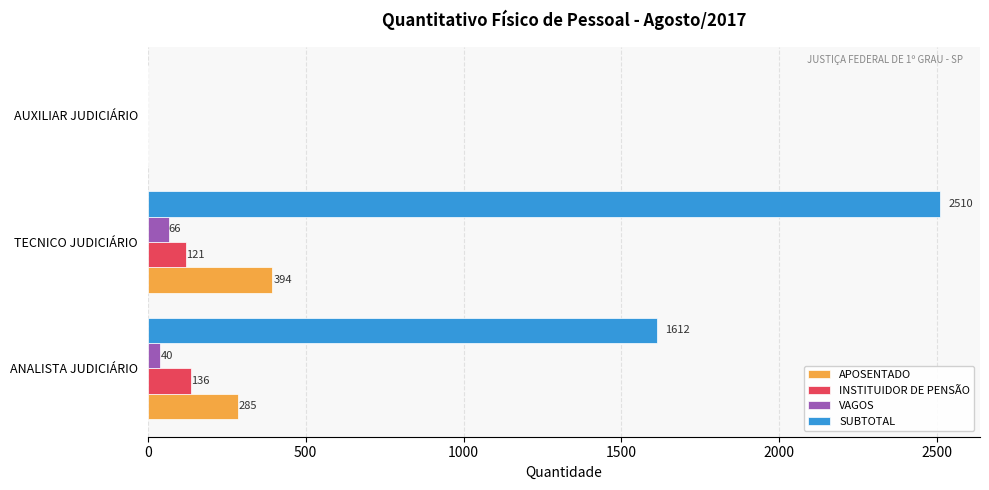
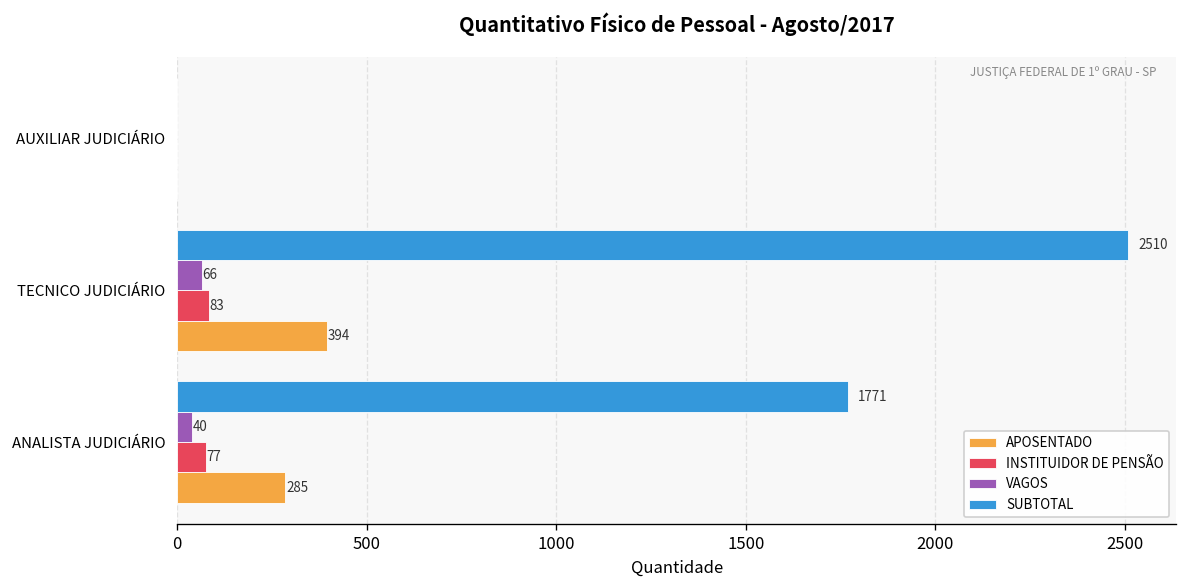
INSTITUIDOR DE PENSÃO, TECNICO JUDICIÁRIO: 121 -> 83
SUBTOTAL, ANALISTA JUDICIÁRIO: 1612 -> 1771
INSTITUIDOR DE PENSÃO, ANALISTA JUDICIÁRIO: 136 -> 77
